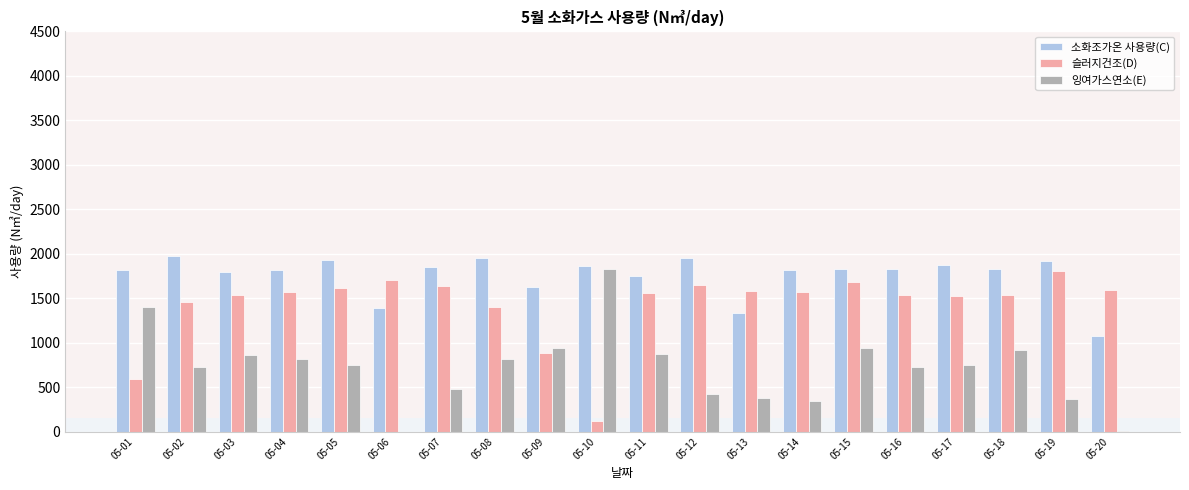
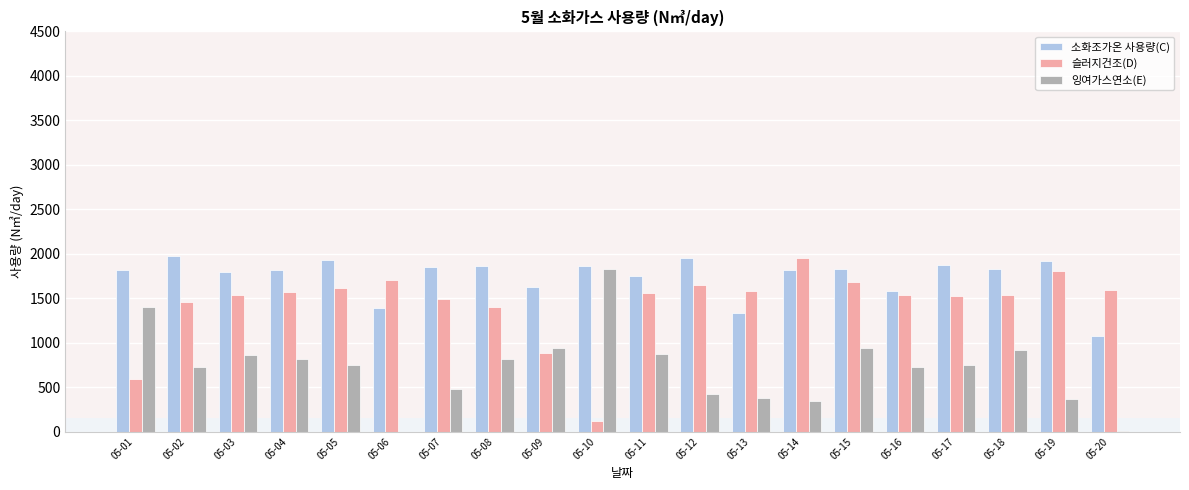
슬러지건조(D), 05-07: 1600 -> 1500
소화조가온 사용량(C), 05-08: 2000 -> 1900
슬러지건조(D), 05-14: 1600 -> 1900
소화조가온 사용량(C), 05-16: 1800 -> 1600
